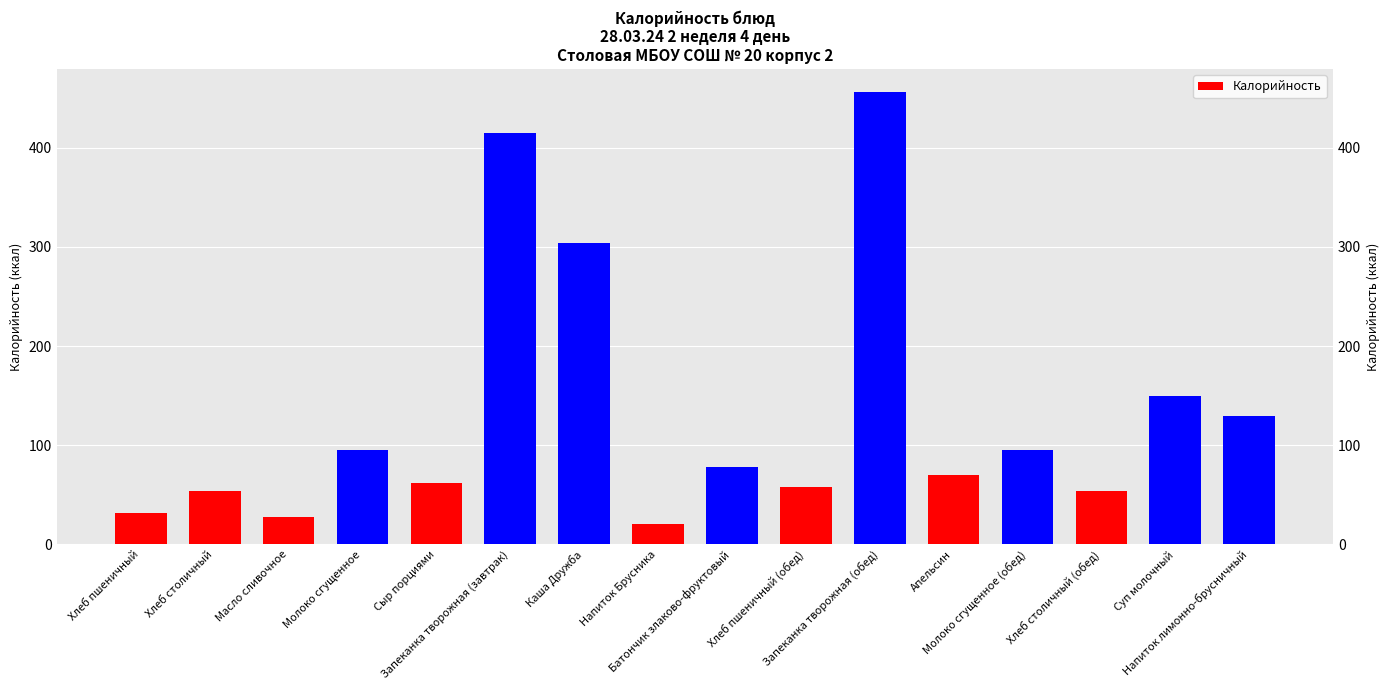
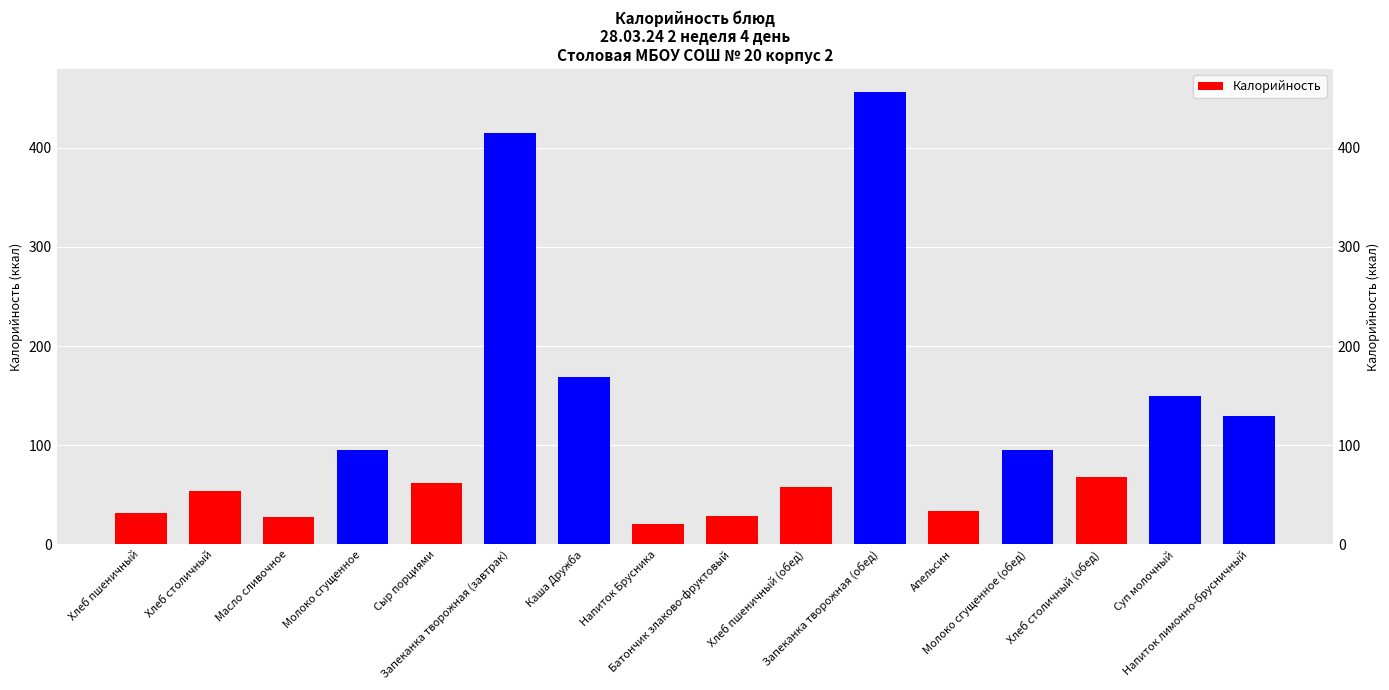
Каша Дружба: 300 -> 170
Батончик злаково-фруктовый: 80 -> 30
Апельсин: 70 -> 30
Хлеб столичный (обед): 50 -> 70
